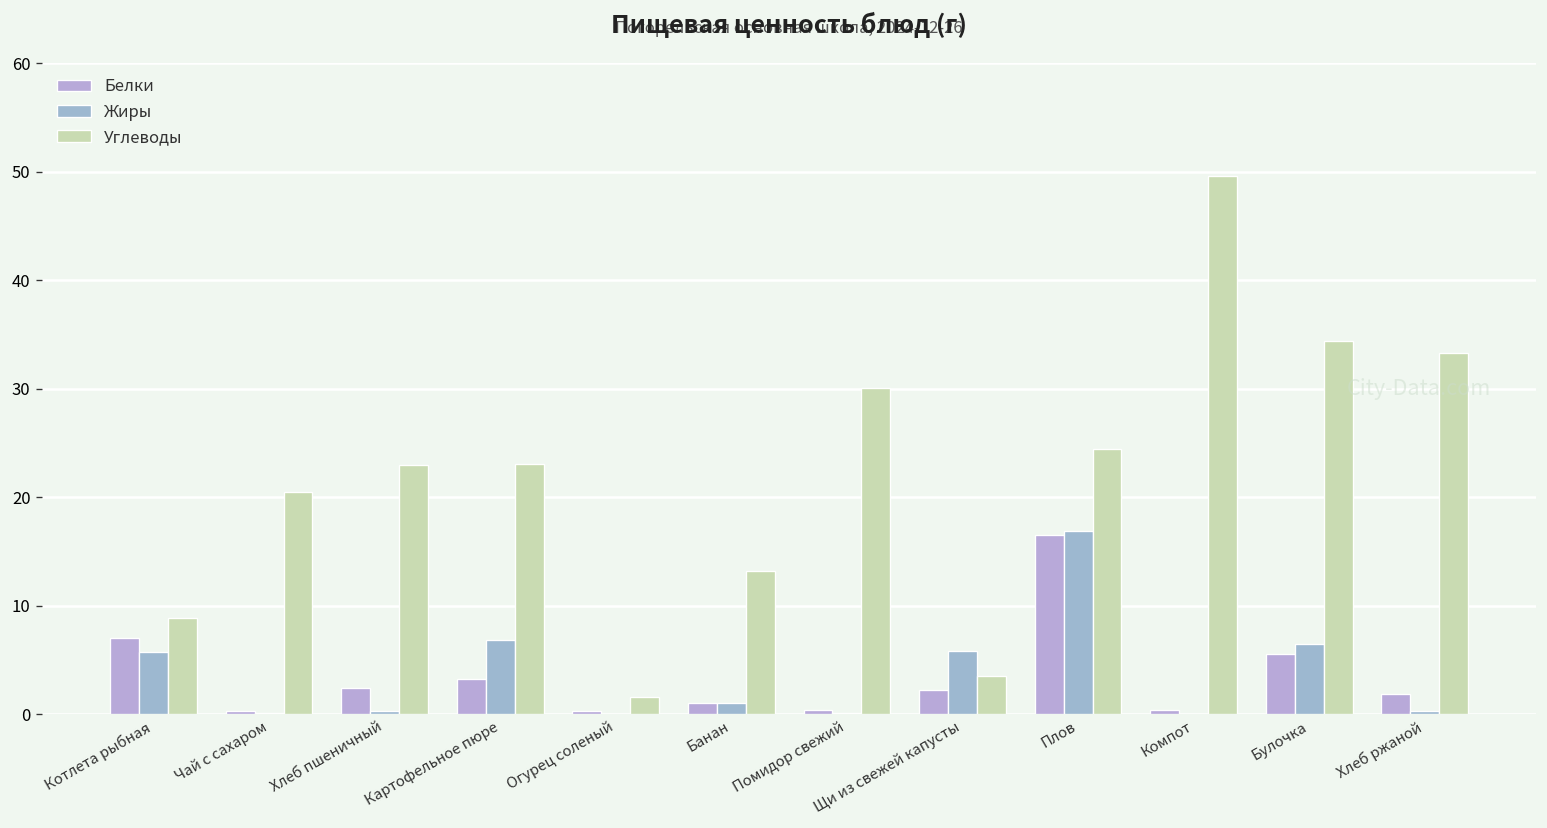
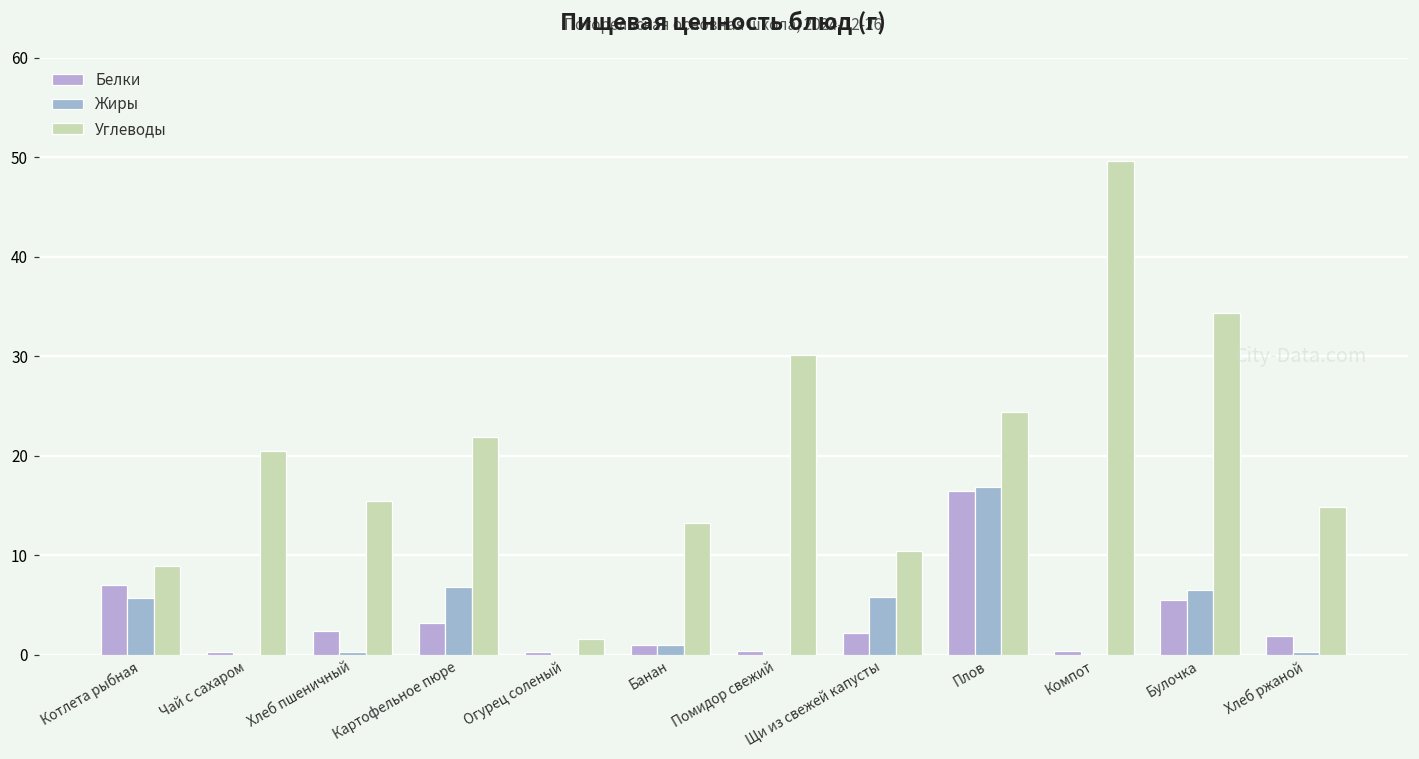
Углеводы, Хлеб пшеничный: 23 -> 16
Углеводы, Картофельное пюре: 23 -> 22
Углеводы, Щи из свежей капусты: 4 -> 10
Углеводы, Хлеб ржаной: 33 -> 15
